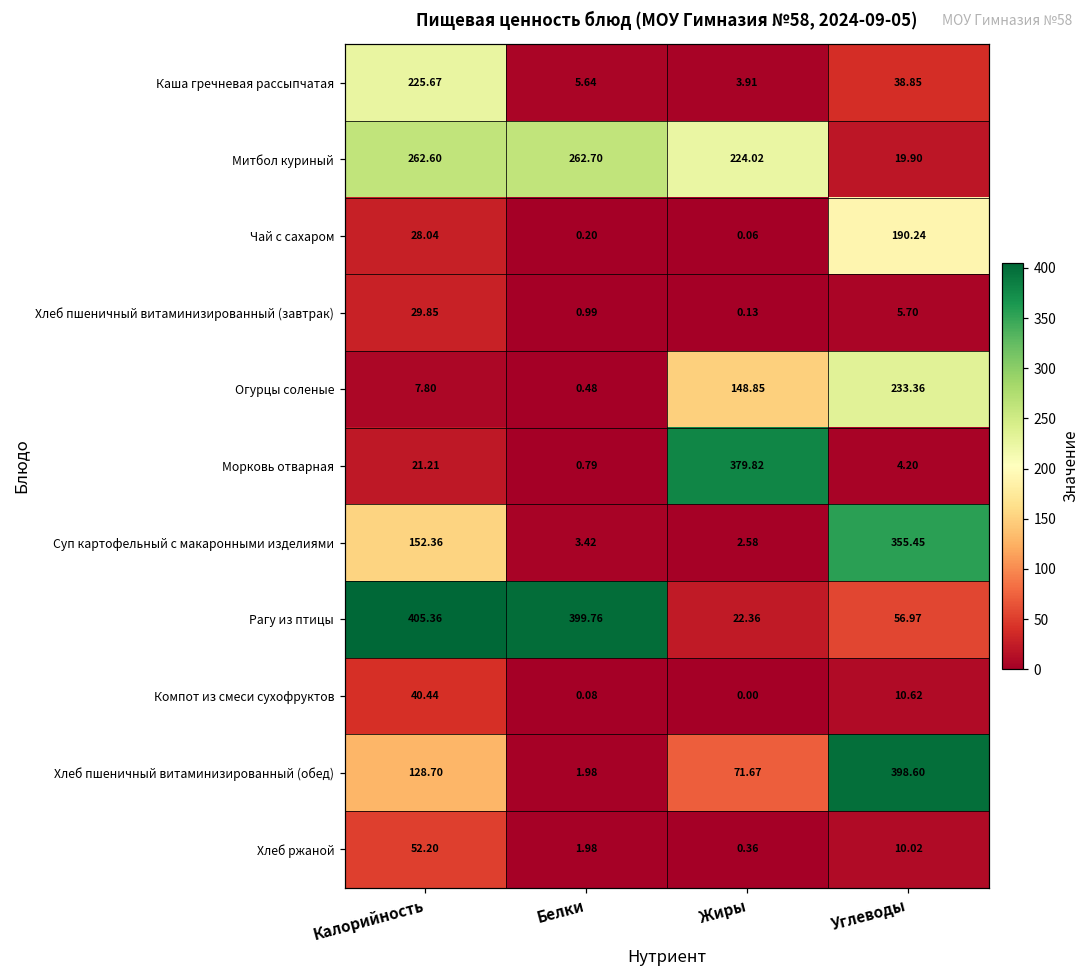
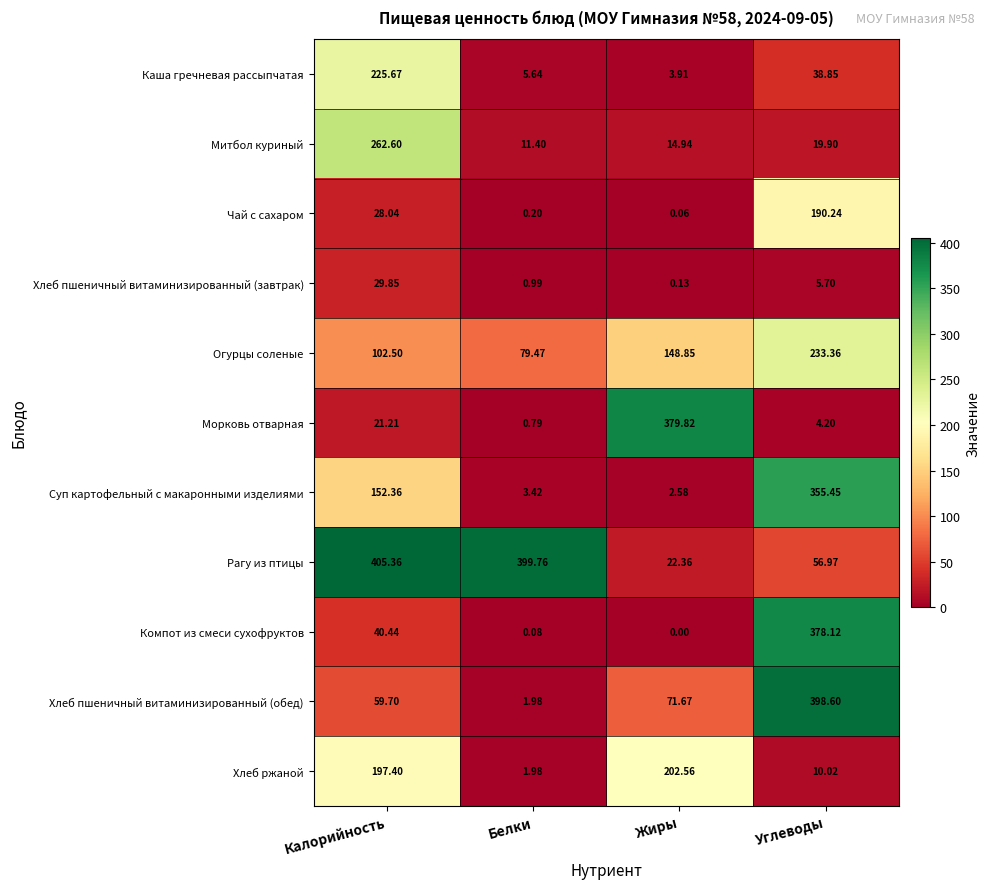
Митбол куриный, Белки: 262.70 -> 11.40
Митбол куриный, Жиры: 224.02 -> 14.94
Огурцы соленые, Калорийность: 7.80 -> 102.50
Огурцы соленые, Белки: 0.48 -> 79.47
Компот из смеси сухофруктов, Углеводы: 10.62 -> 378.12
Хлеб пшеничный витаминизированный (обед), Калорийность: 128.70 -> 59.70
Хлеб ржаной, Калорийность: 52.20 -> 197.40
Хлеб ржаной, Жиры: 0.36 -> 202.56
